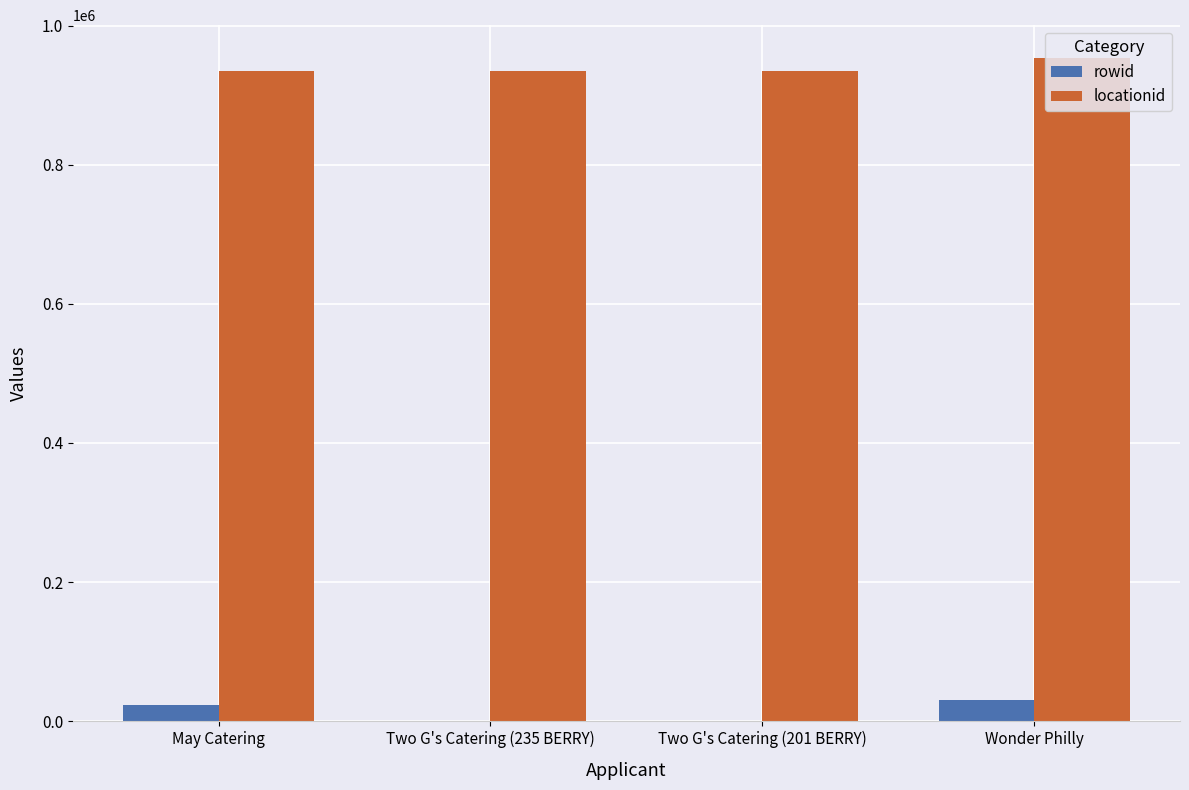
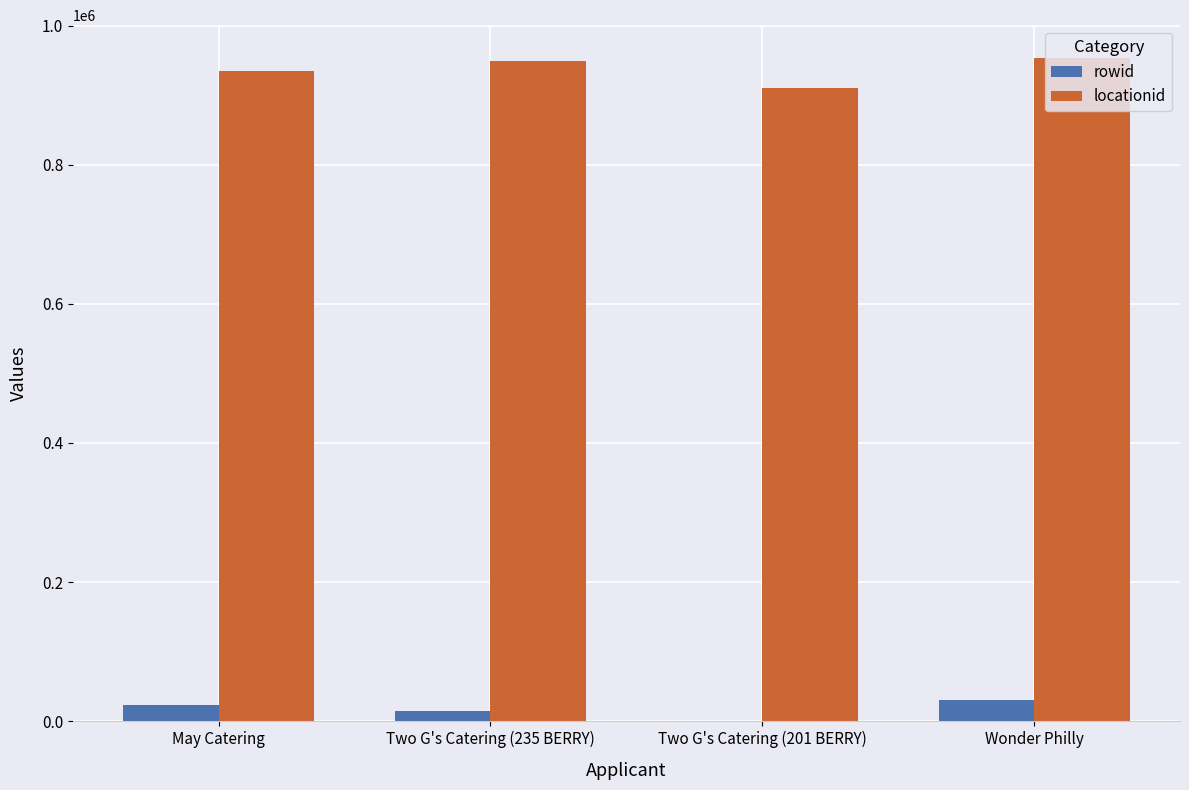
rowid, Two G's Catering (235 BERRY): 0 -> 20000
locationid, Two G's Catering (235 BERRY): 930000 -> 950000
locationid, Two G's Catering (201 BERRY): 930000 -> 910000
